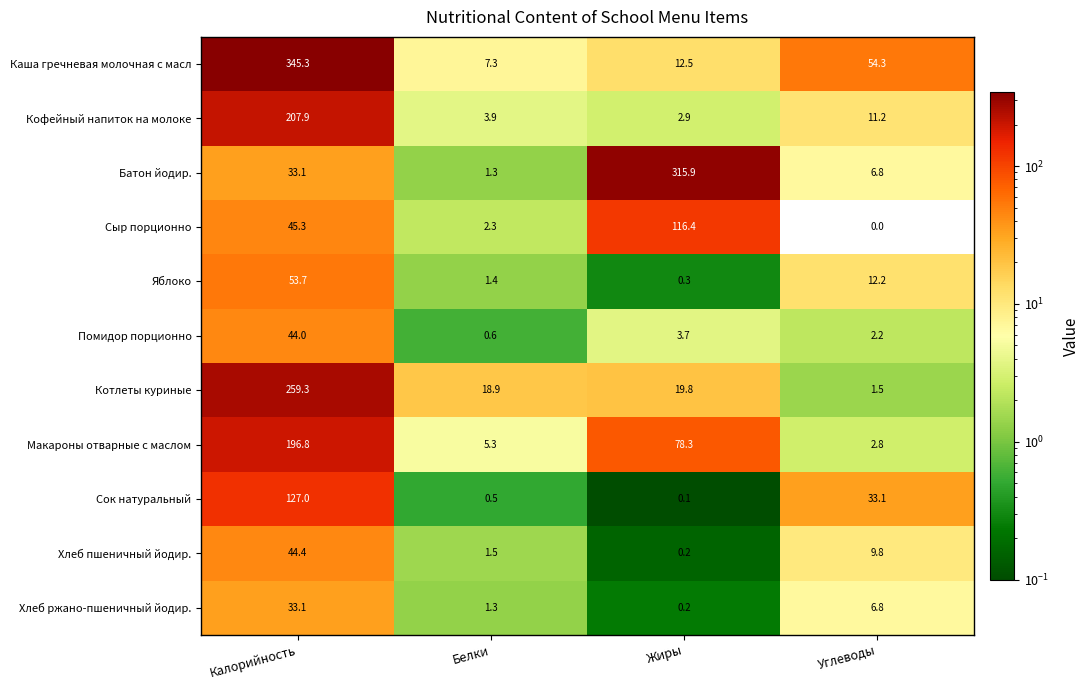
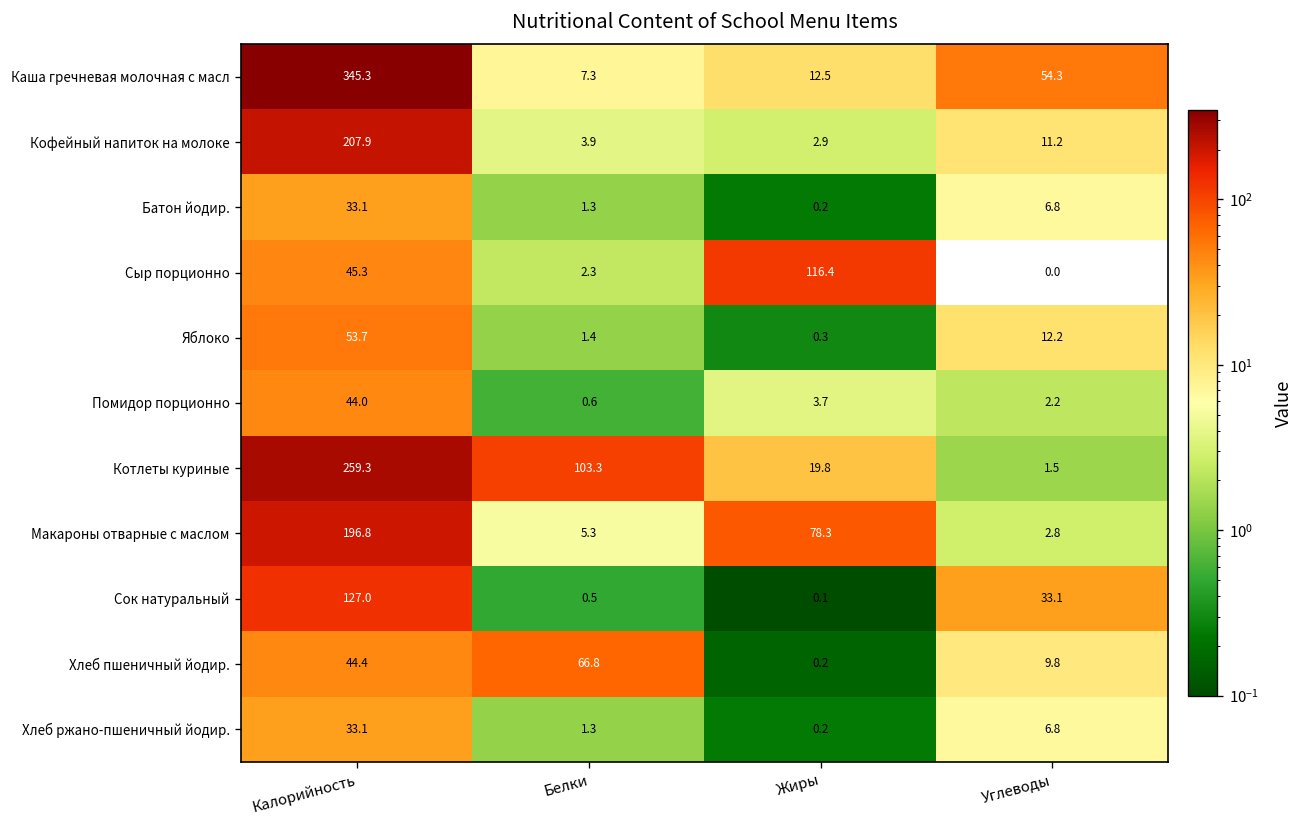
Батон йодир., Жиры: 315.9 -> 0.2
Котлеты куриные, Белки: 18.9 -> 103.3
Хлеб пшеничный йодир., Белки: 1.5 -> 66.8
